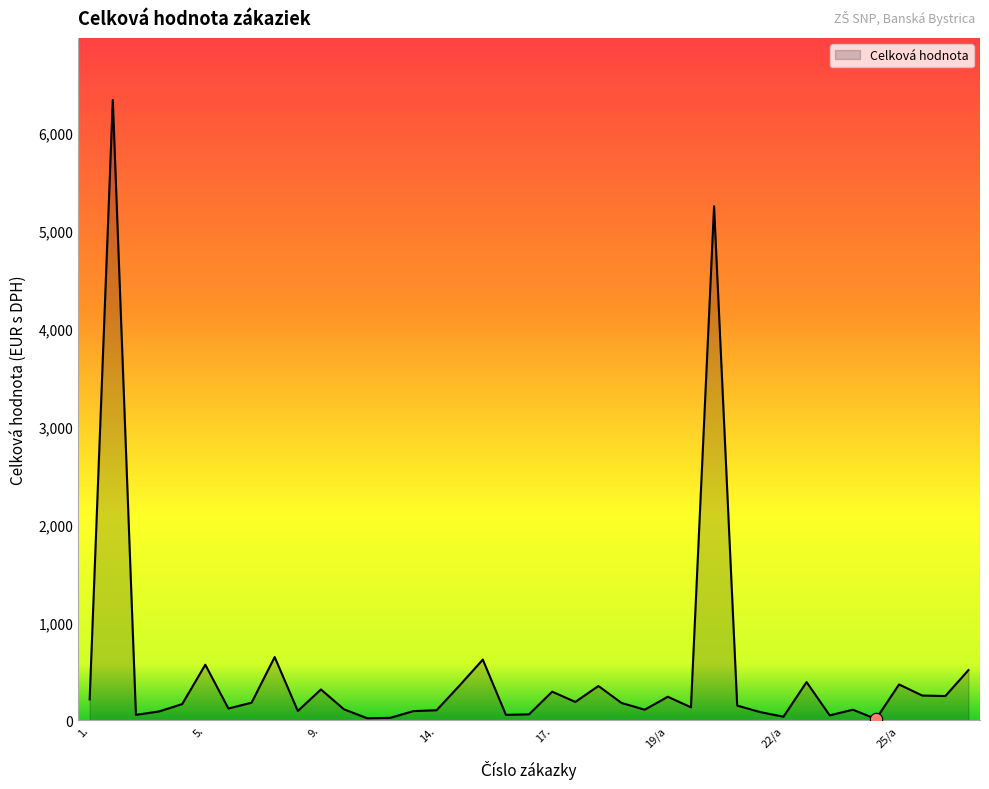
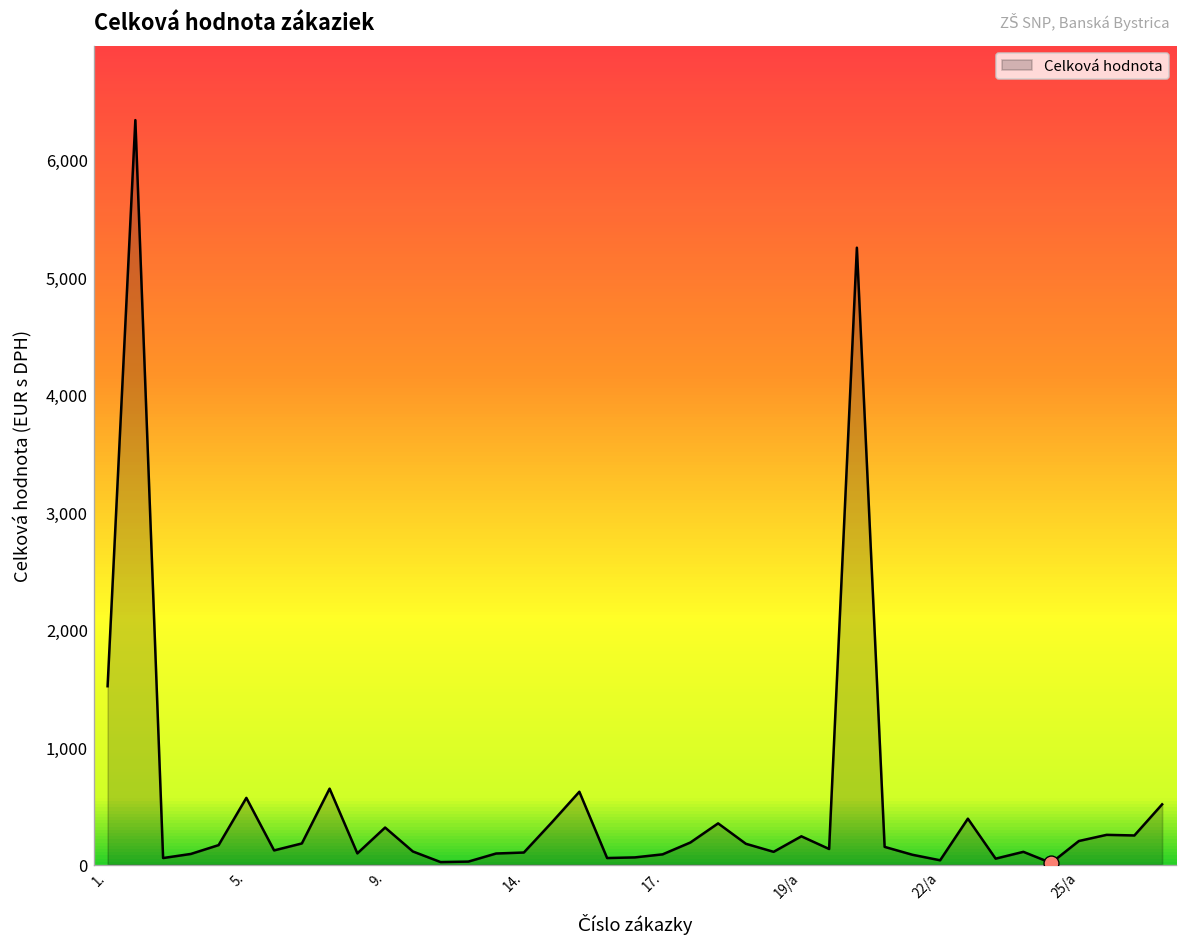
Celková hodnota, 1.: 200 -> 1,500
Celková hodnota, 17.: 300 -> 100
Celková hodnota, 25/a: 400 -> 200
